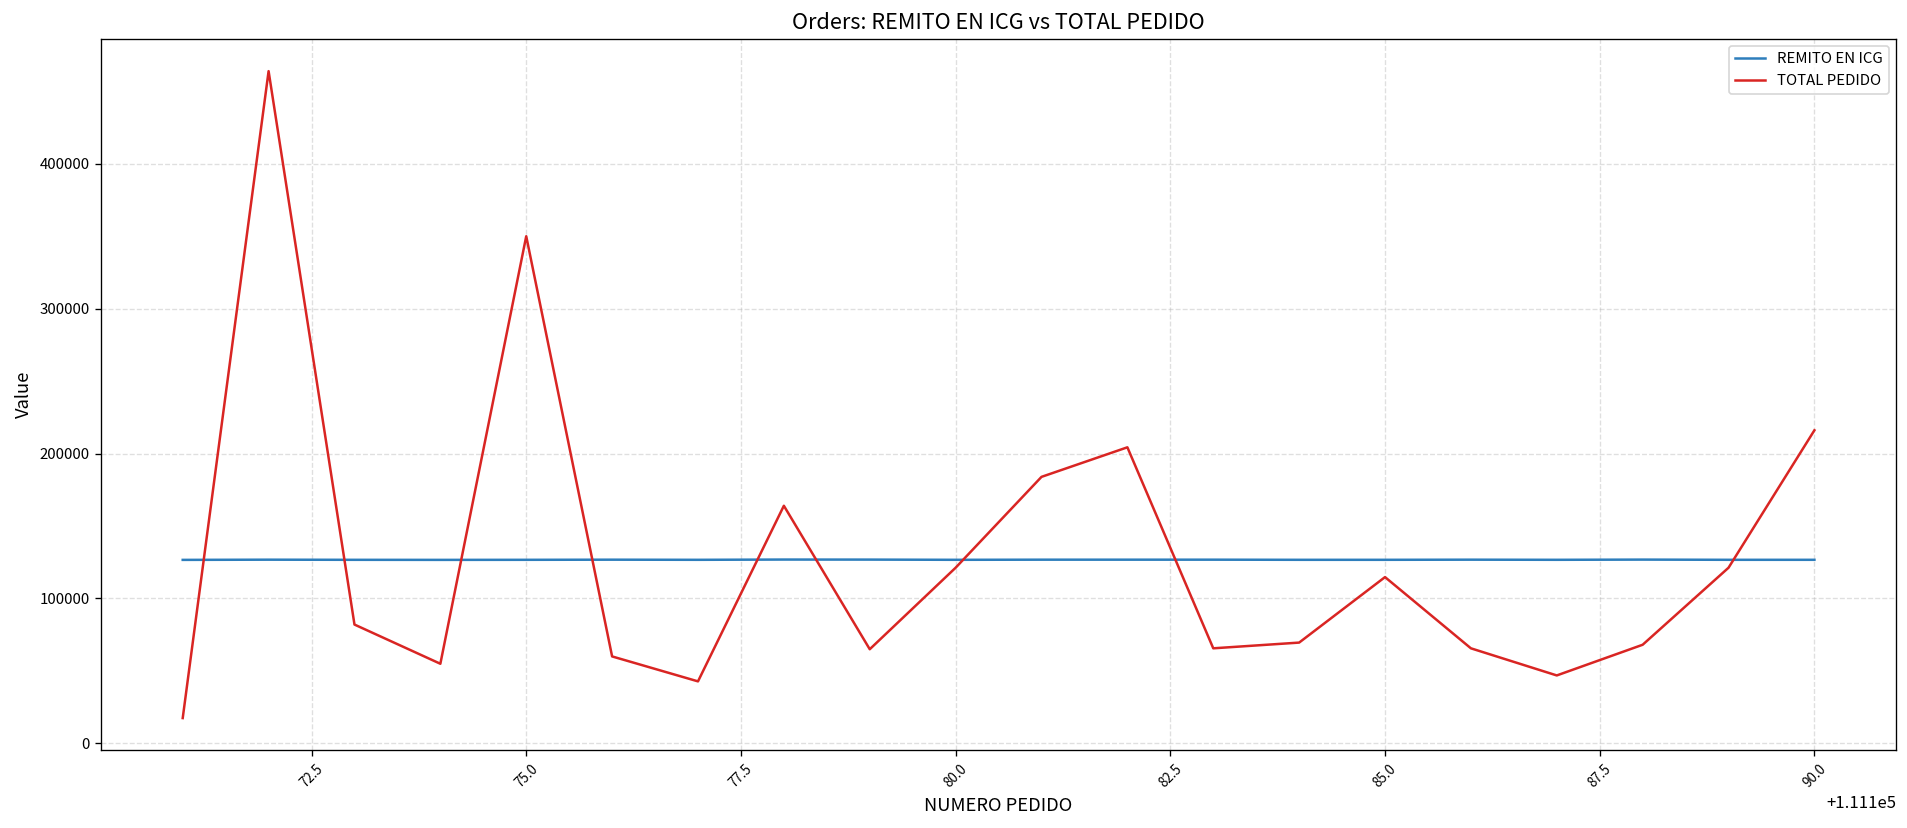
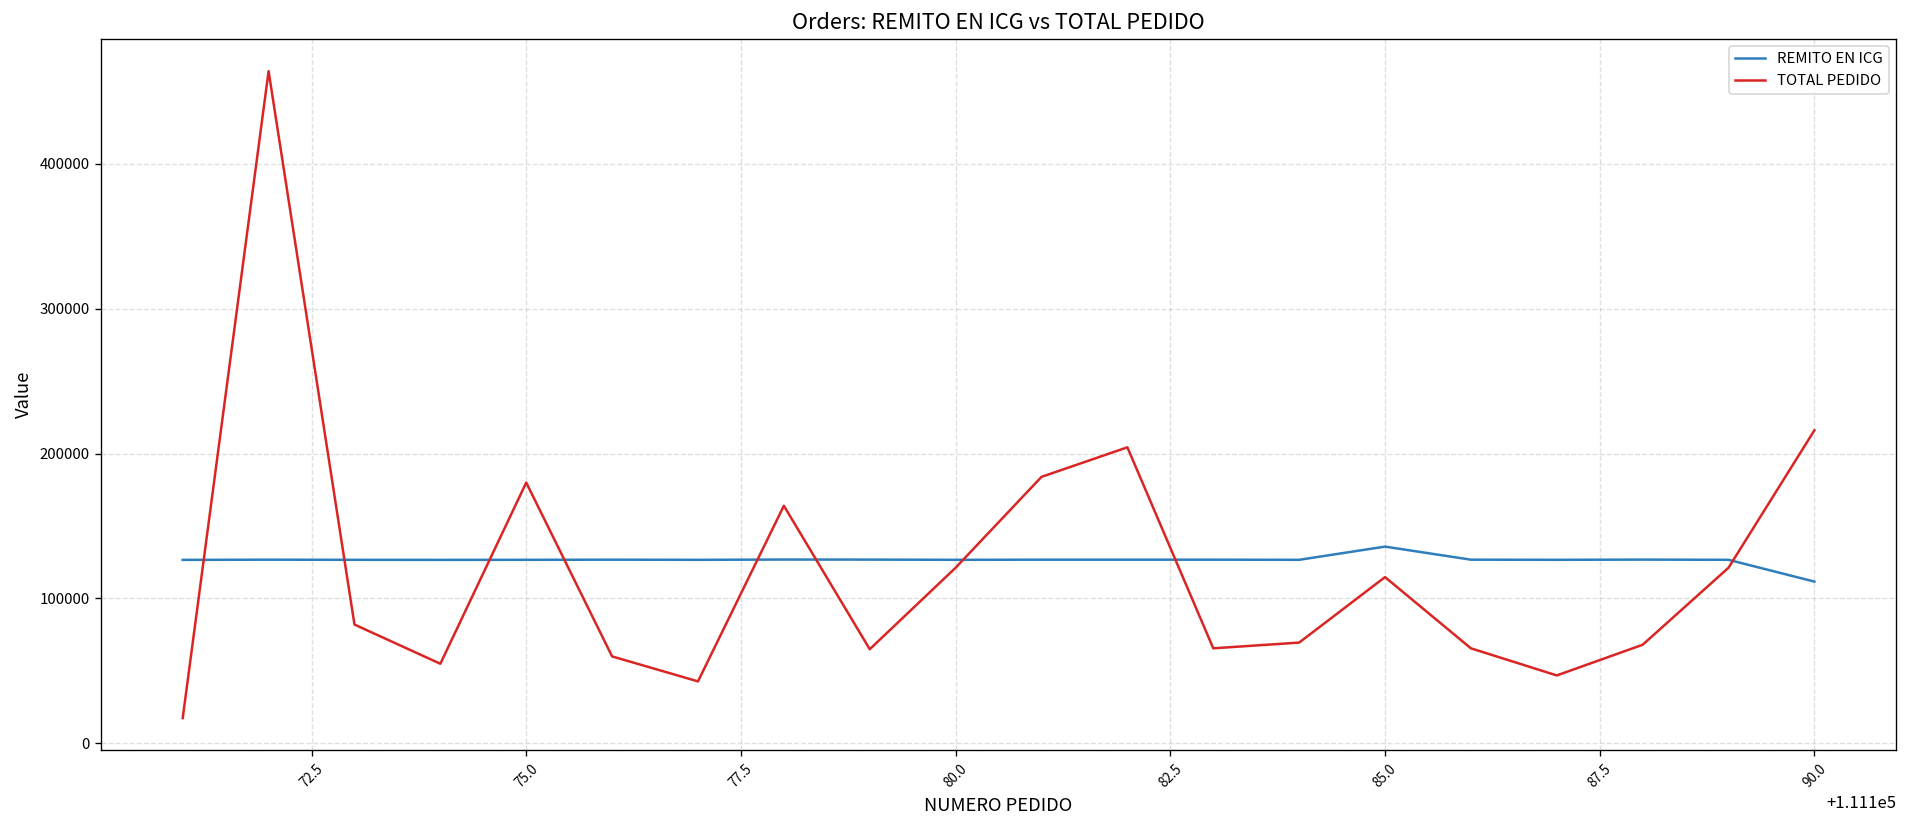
TOTAL PEDIDO, 75.0: 350000 -> 180000
REMITO EN ICG, 85.0: 127000 -> 136000
REMITO EN ICG, 90.0: 127000 -> 112000
